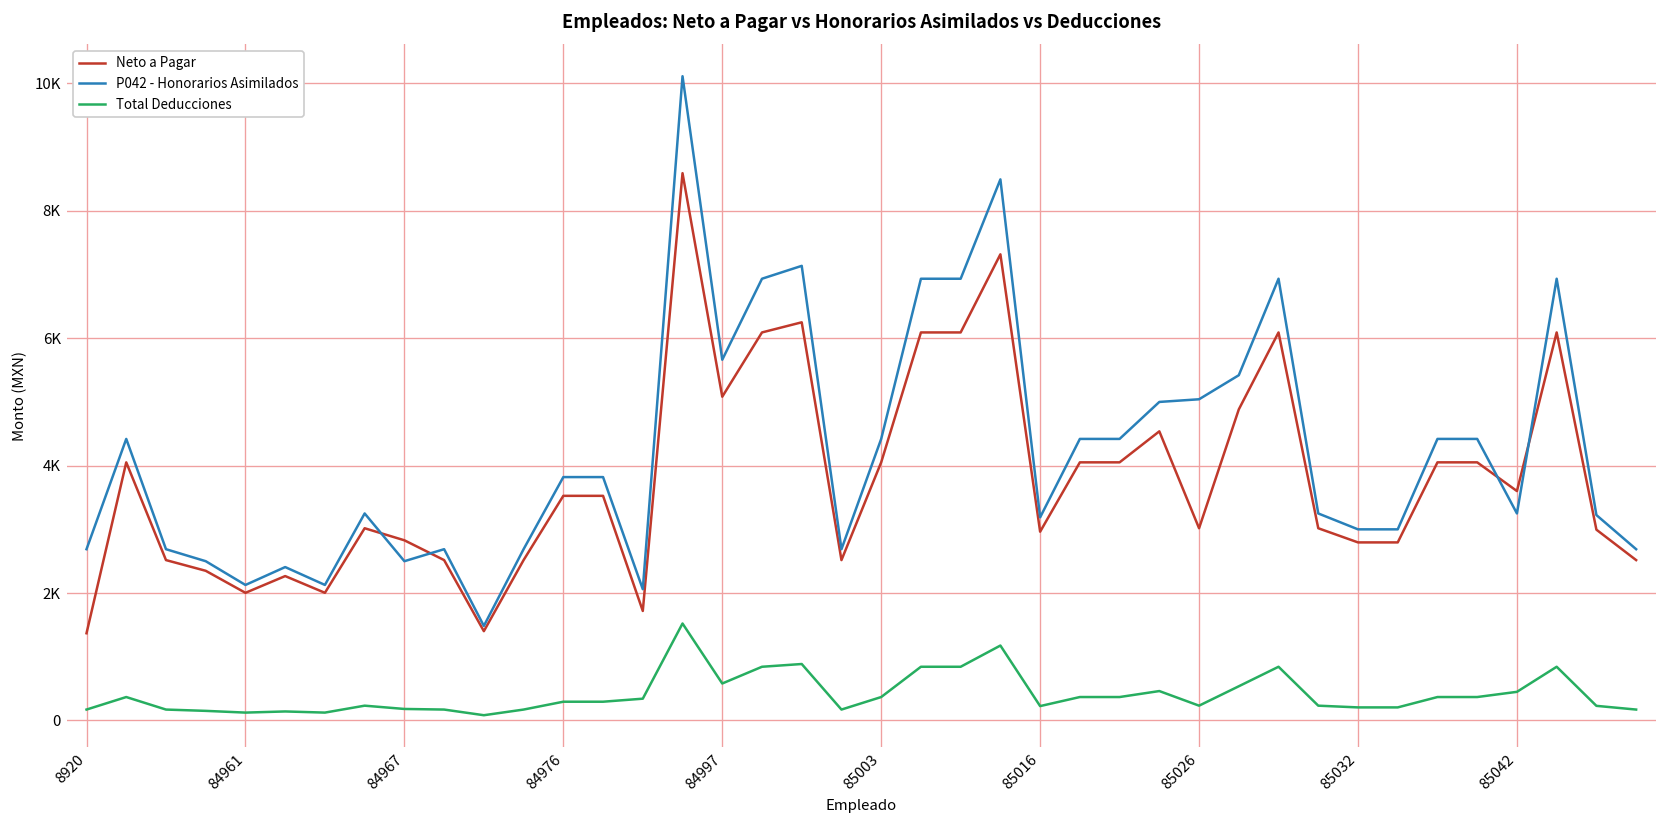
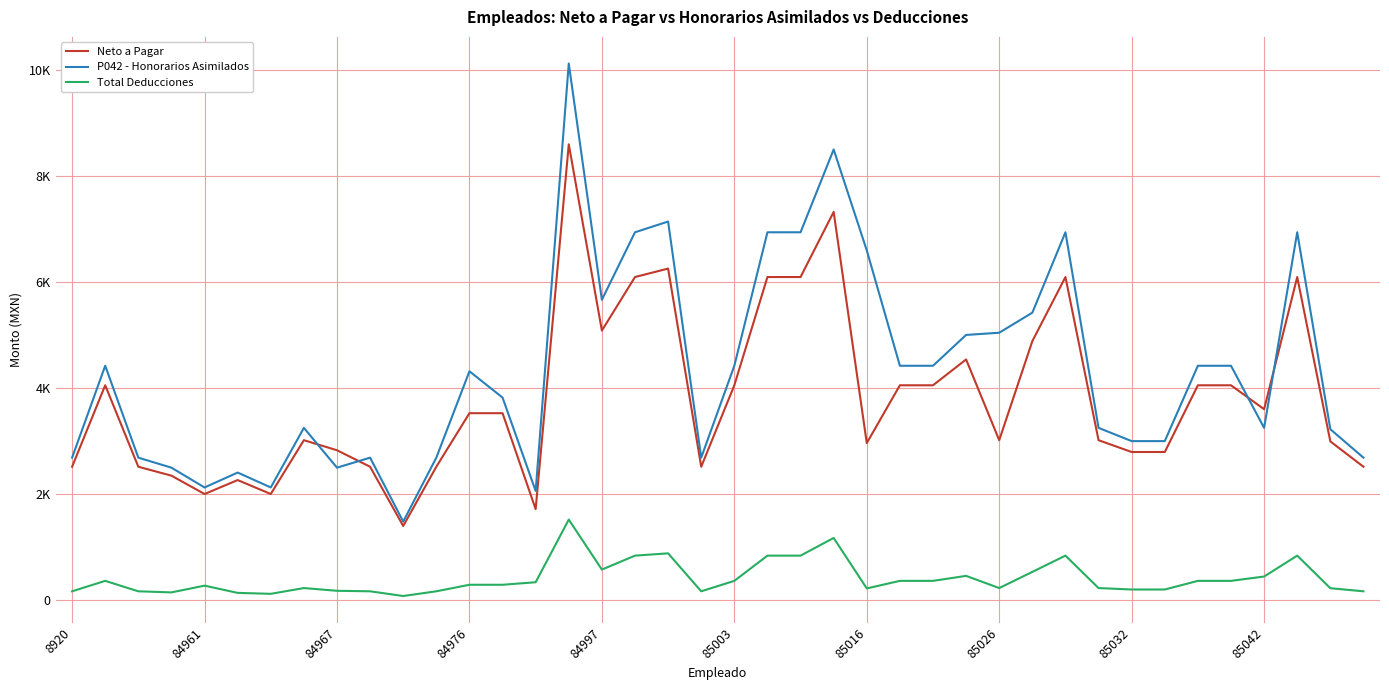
Neto a Pagar, 8920: 1400 -> 2500
Total Deducciones, 84961: 100 -> 300
P042 - Honorarios Asimilados, 84976: 3800 -> 4300
P042 - Honorarios Asimilados, 85016: 3200 -> 6600
